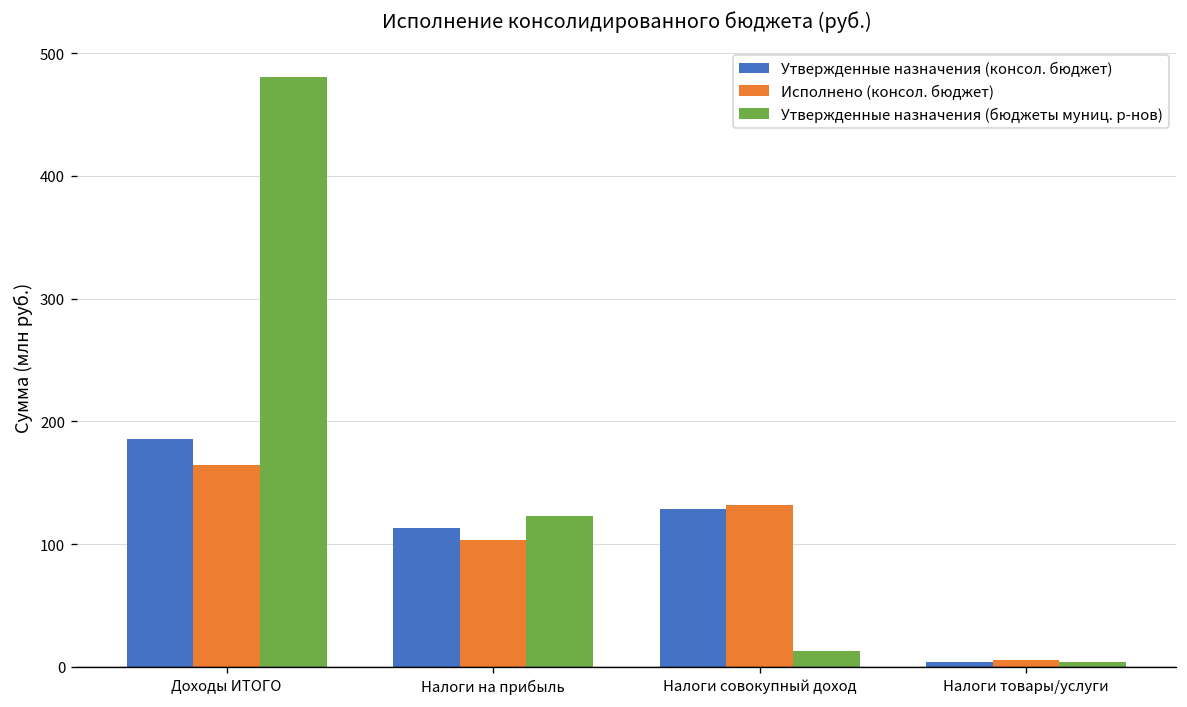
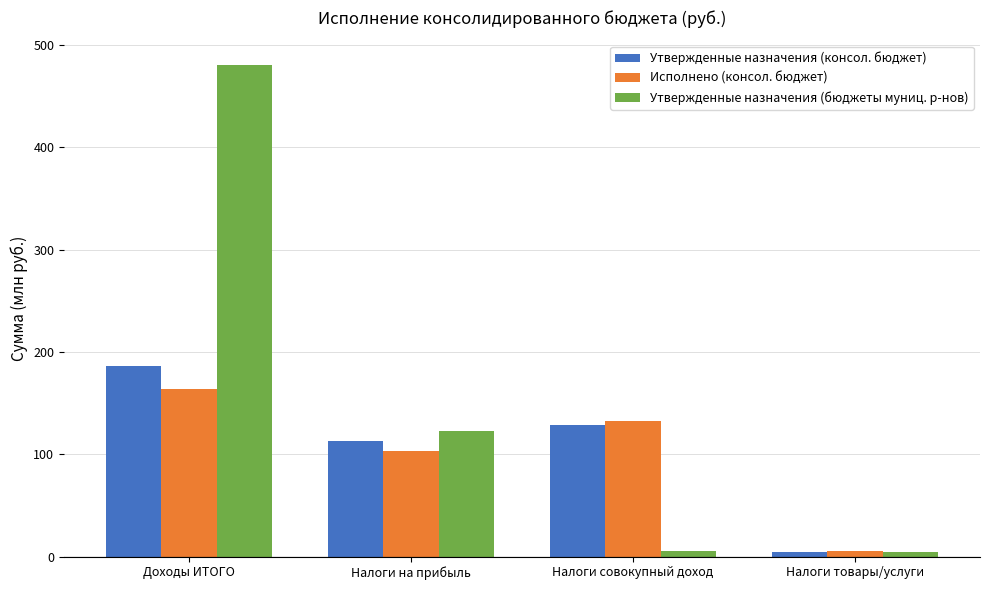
Утвержденные назначения (бюджеты муниц. р-нов), Налоги совокупный доход: 13 -> 5
